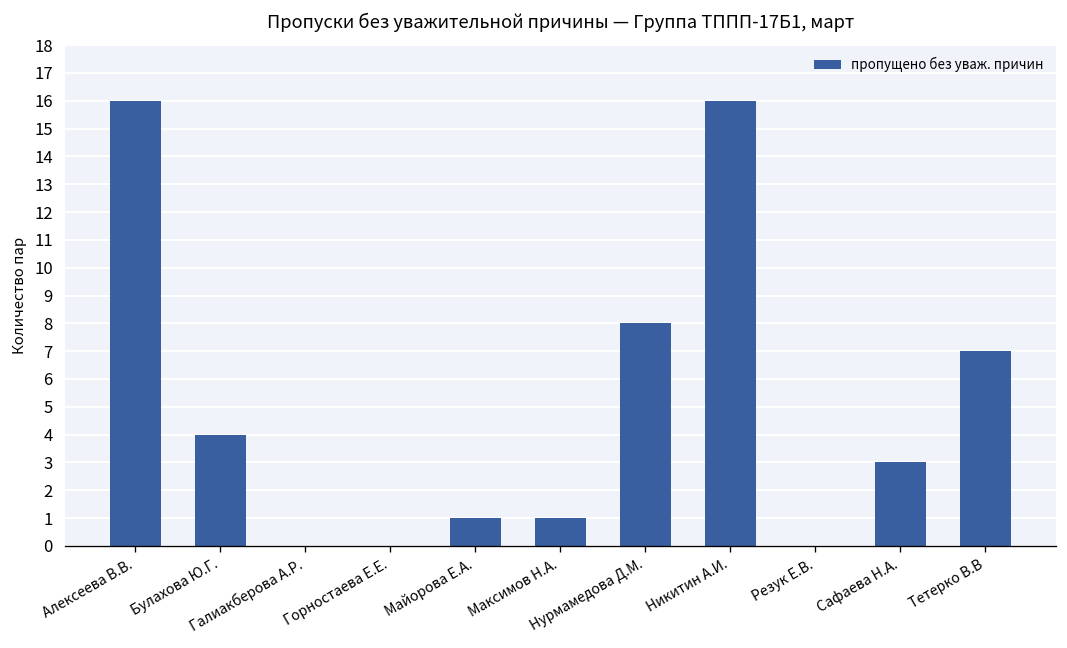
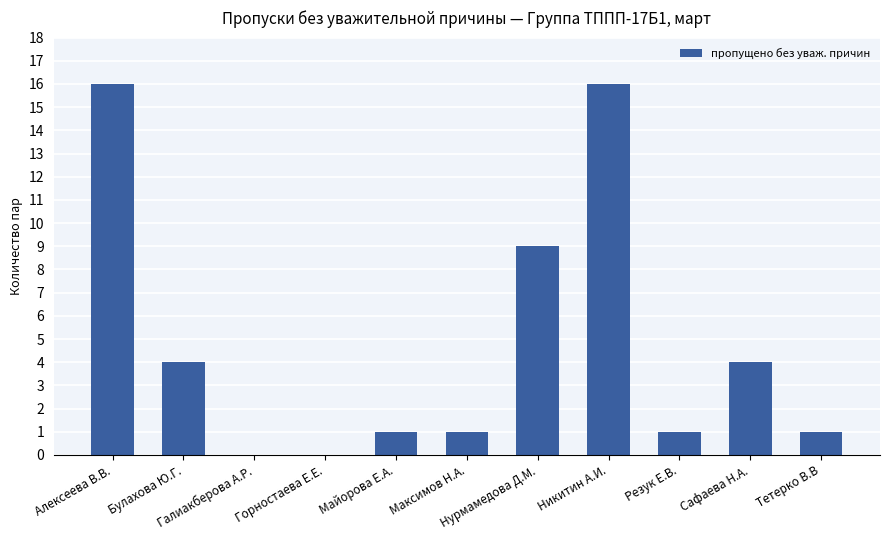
Нурмамедова Д.М.: 8 -> 9
Резук Е.В.: 0 -> 1
Сафаева Н.А.: 3 -> 4
Тетерко В.В: 7 -> 1
